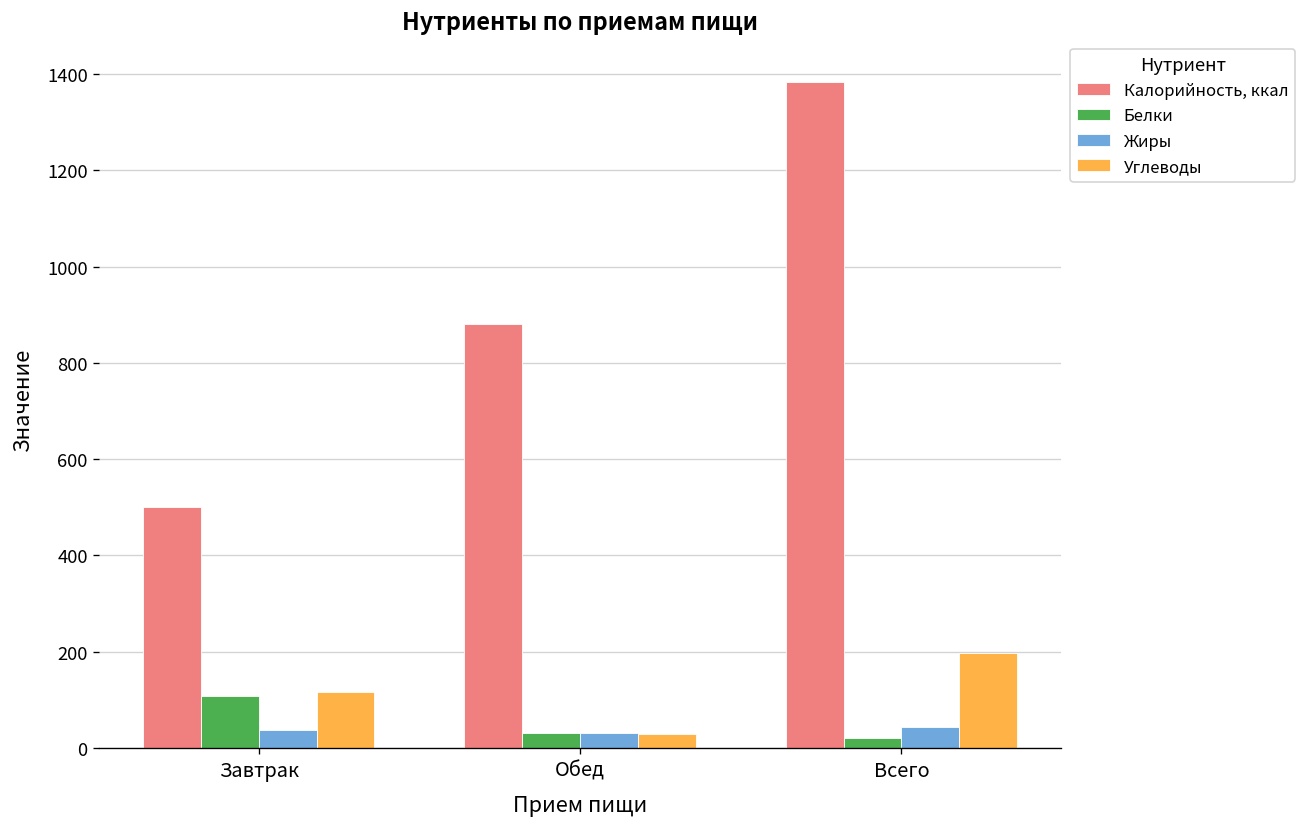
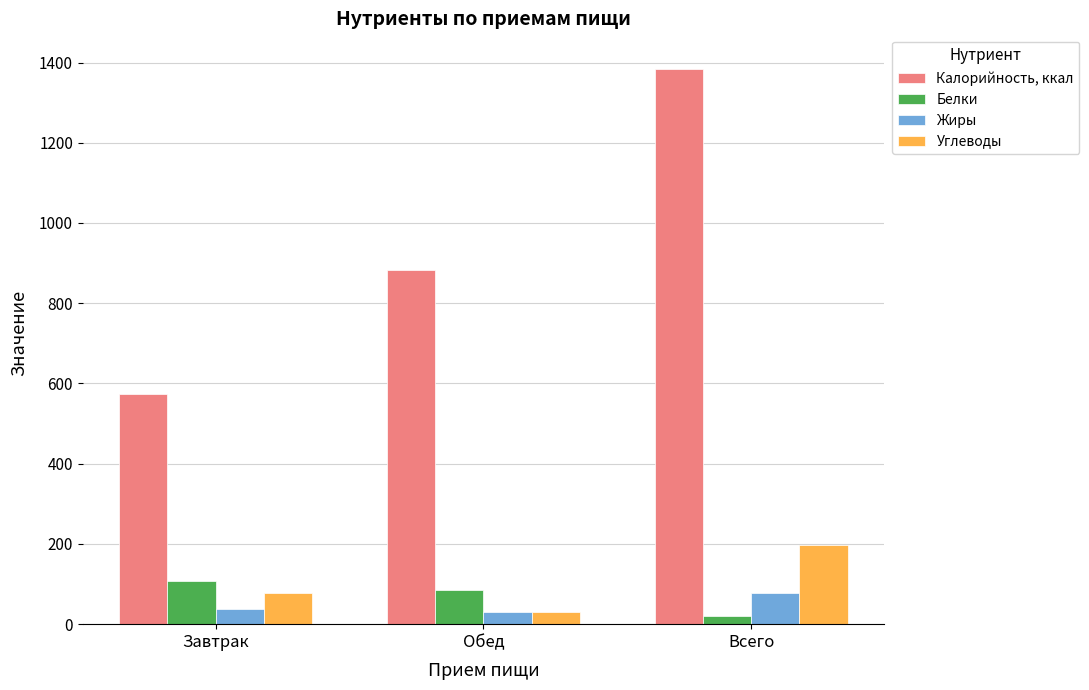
Калорийность, ккал, Завтрак: 500 -> 570
Углеводы, Завтрак: 120 -> 80
Белки, Обед: 30 -> 80
Жиры, Всего: 40 -> 80
